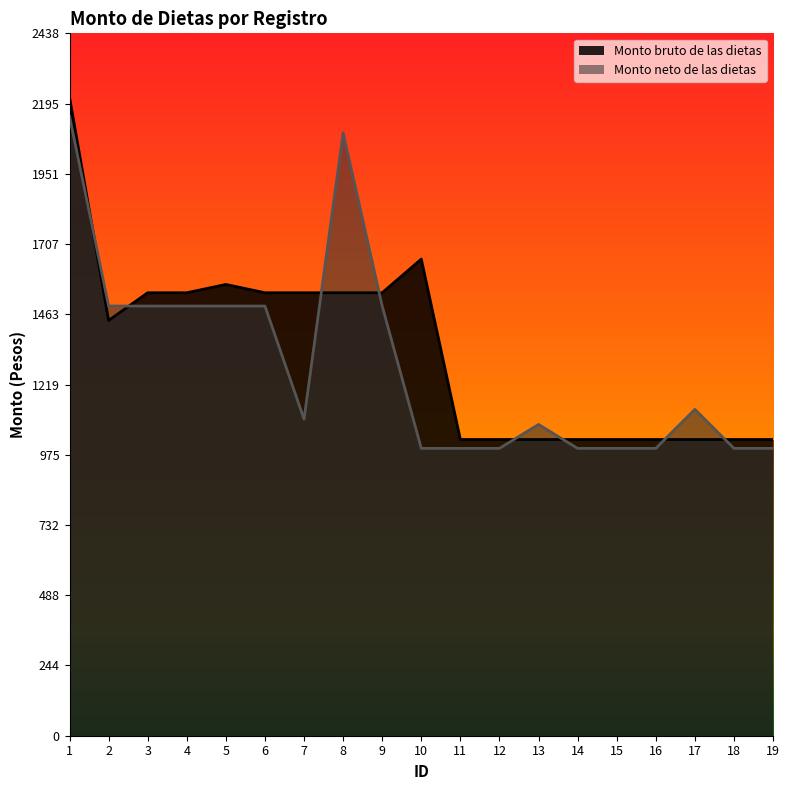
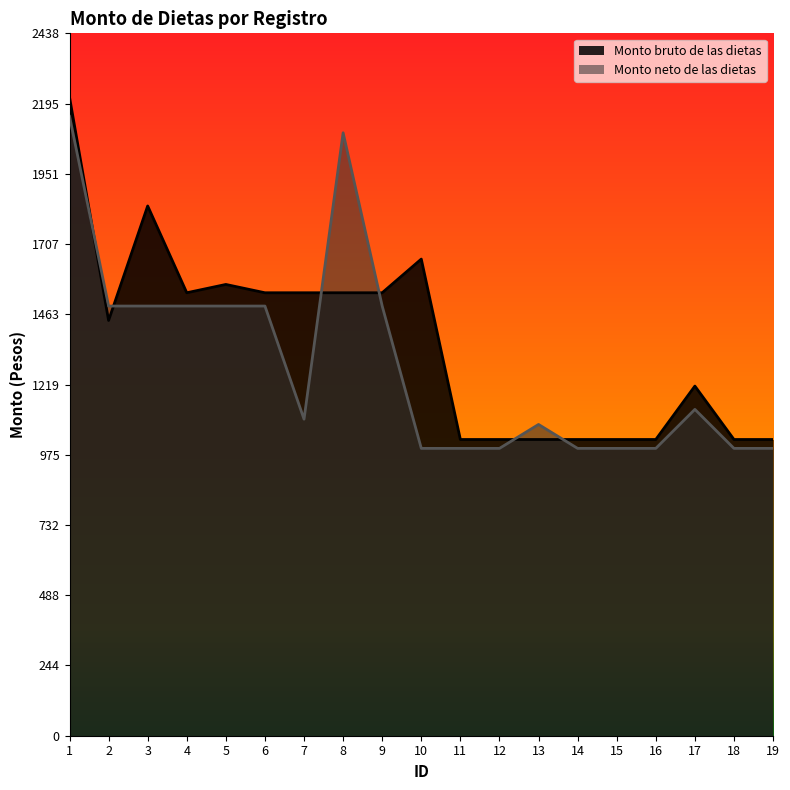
Monto bruto de las dietas, 3: 1540 -> 1840
Monto bruto de las dietas, 17: 1030 -> 1210
